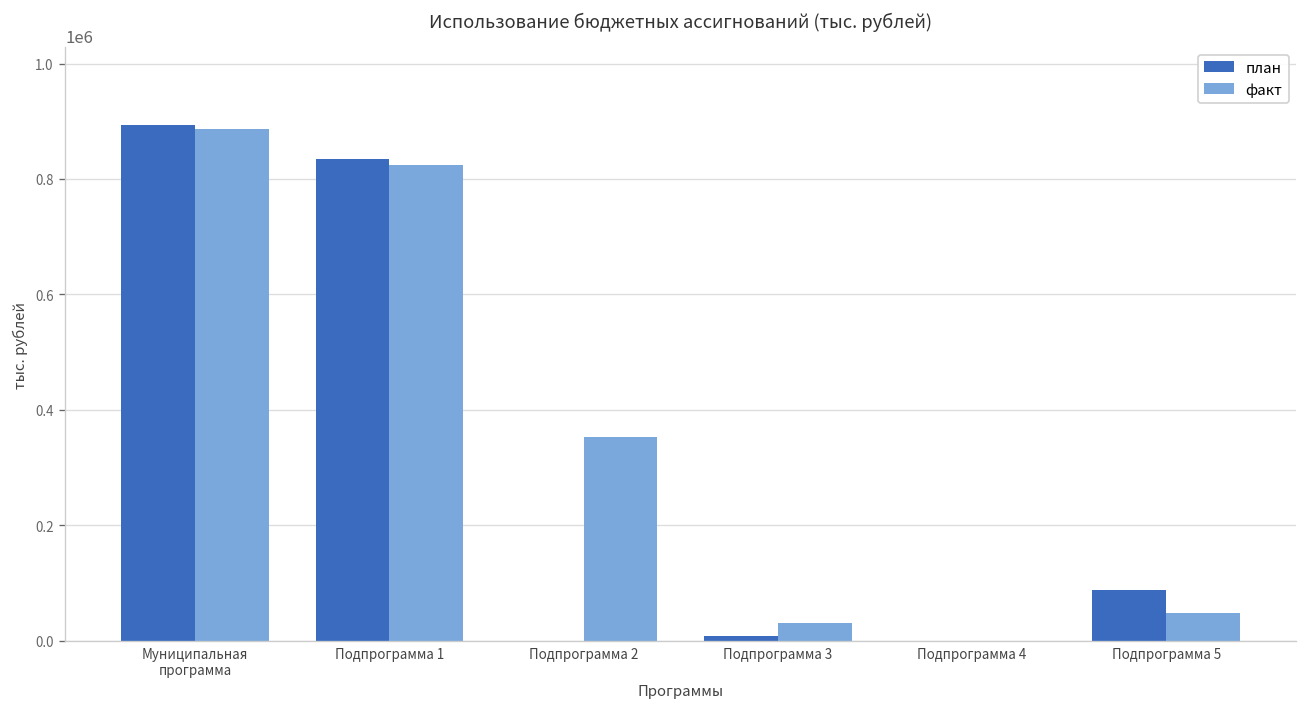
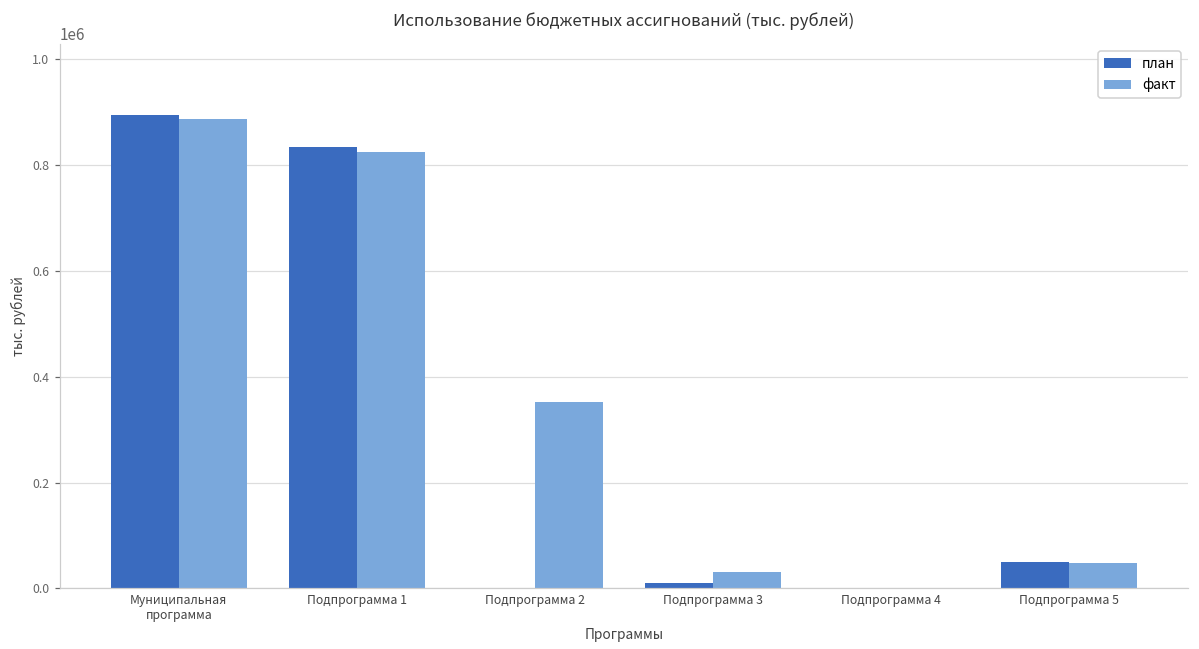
план, Подпрограмма 5: 90000 -> 50000
